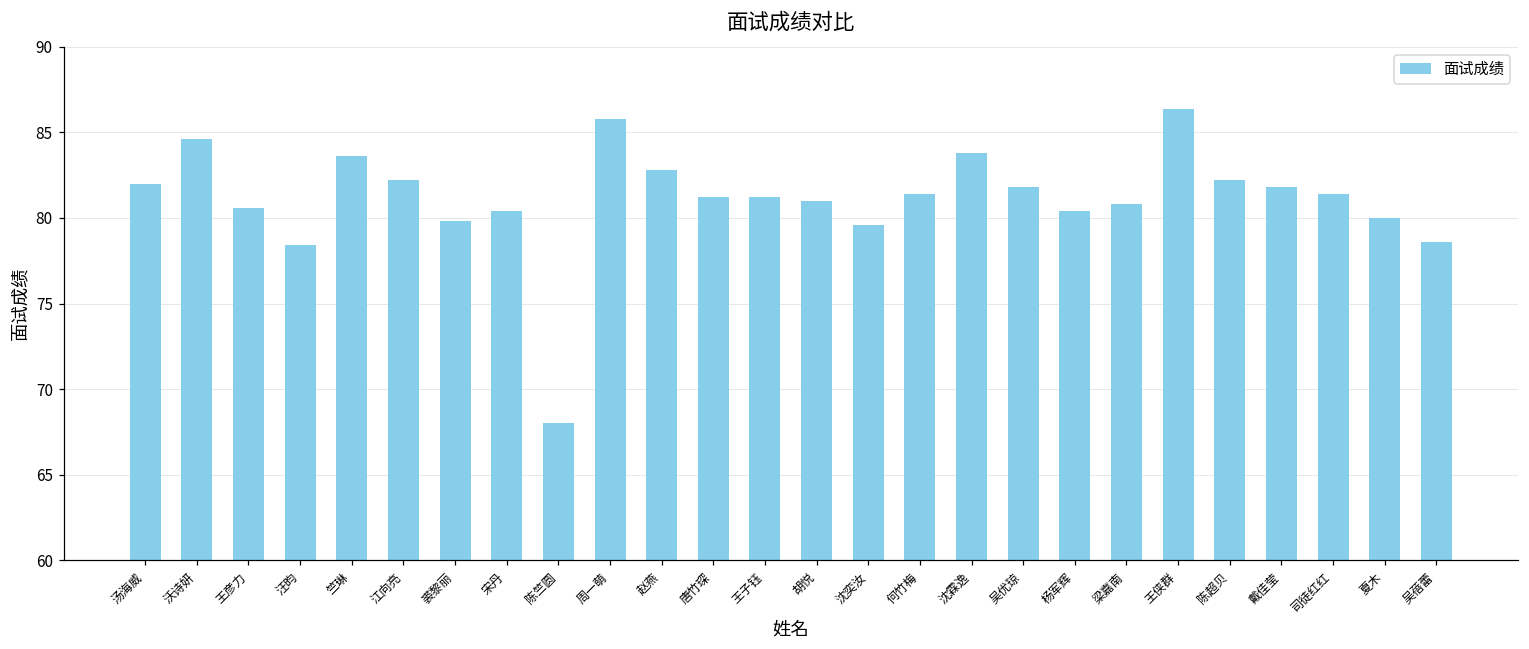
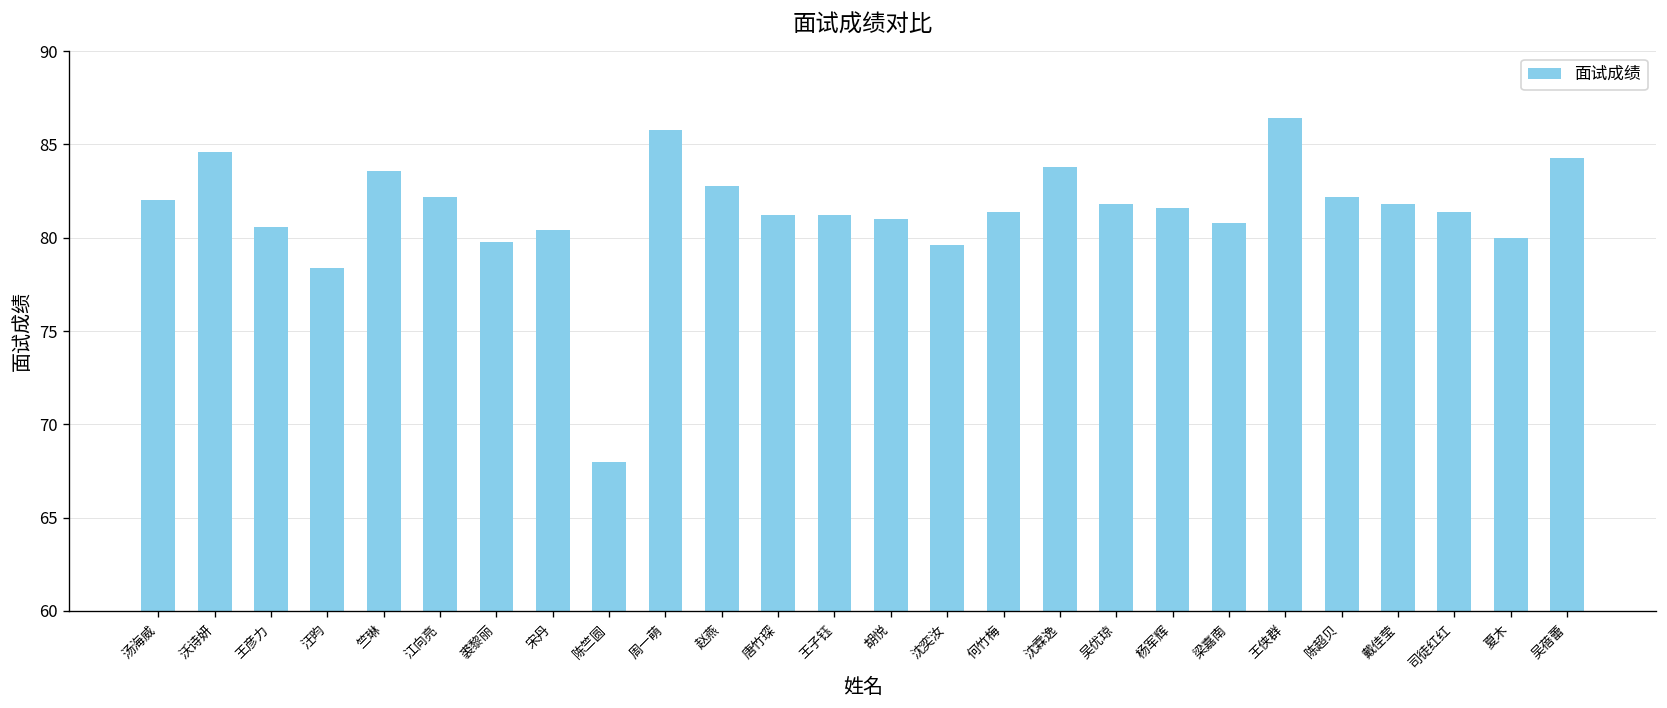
杨军辉: 80.4 -> 81.6
吴蓓蕾: 78.6 -> 84.3
